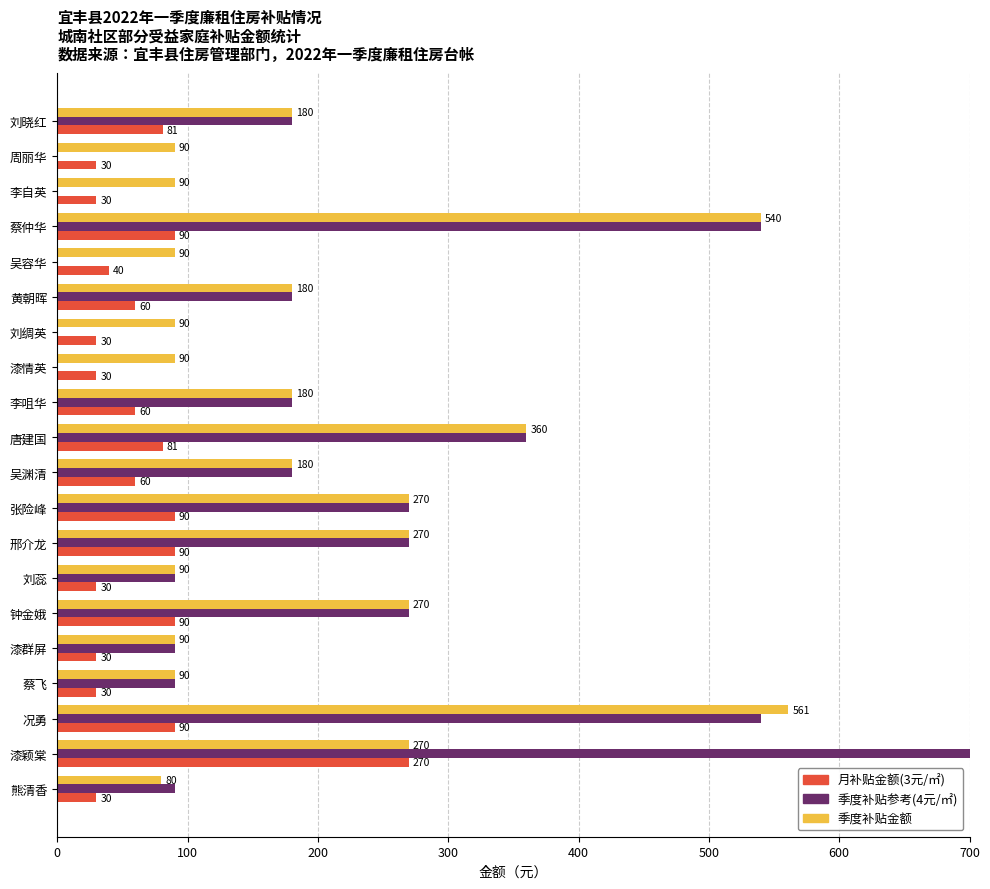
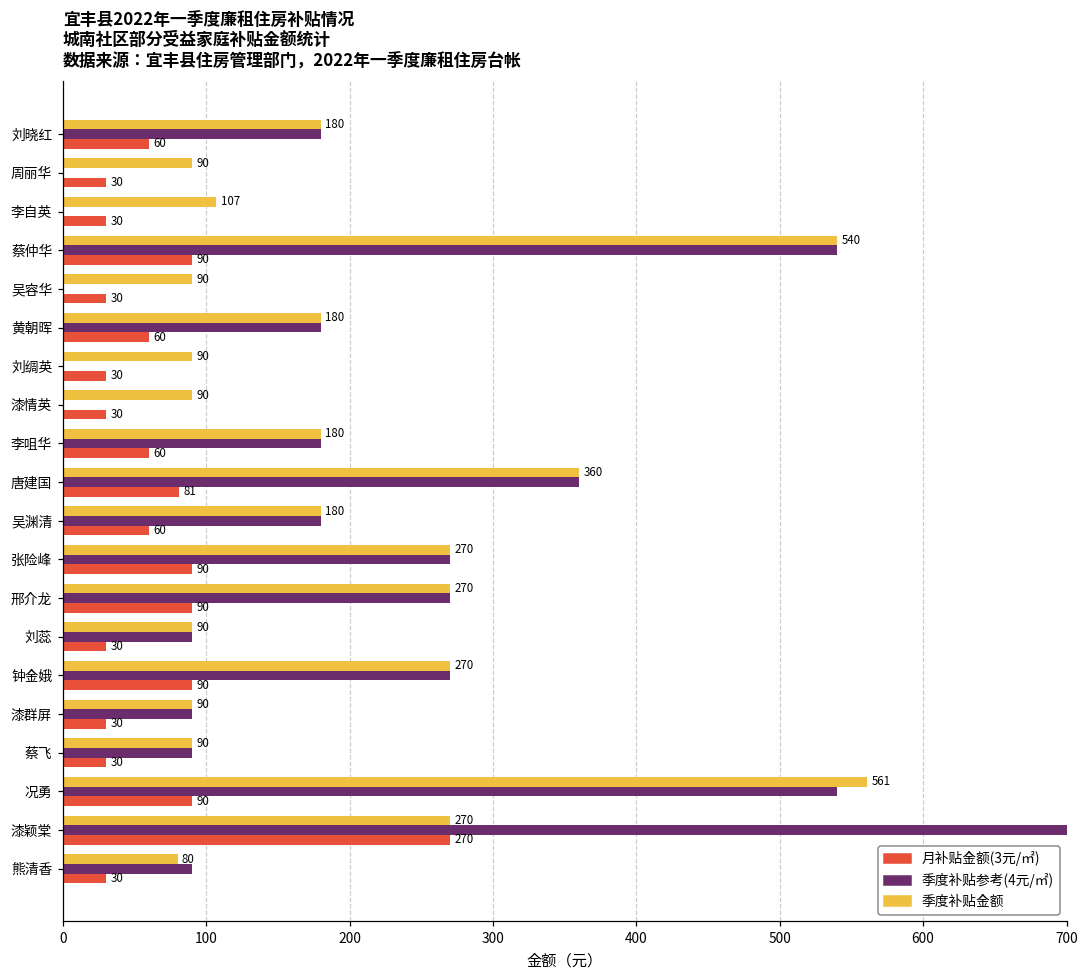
月补贴金额(3元/㎡), 刘晓红: 81 -> 60
季度补贴金额, 李自英: 90 -> 107
月补贴金额(3元/㎡), 吴容华: 40 -> 30
